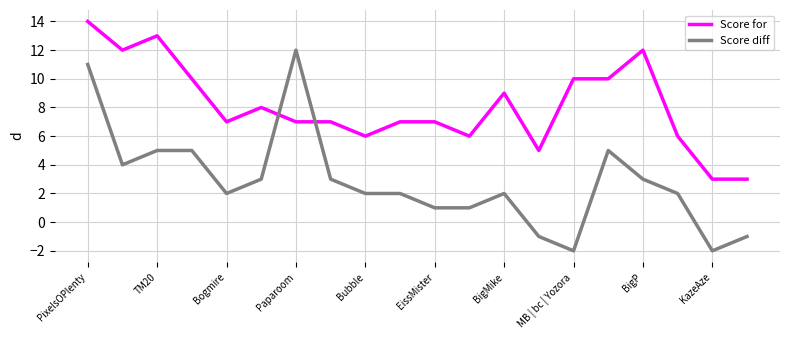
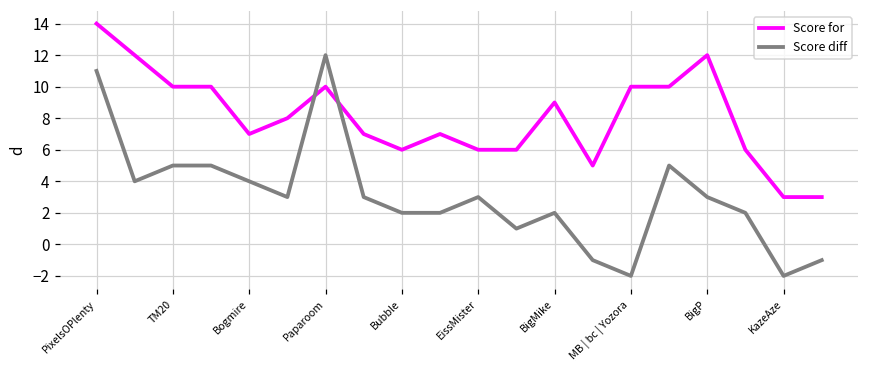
Score for, TM20: 13 -> 10
Score diff, Bogmire: 2 -> 4
Score for, Paparoom: 7 -> 10
Score for, EissMister: 7 -> 6
Score diff, EissMister: 1 -> 3
